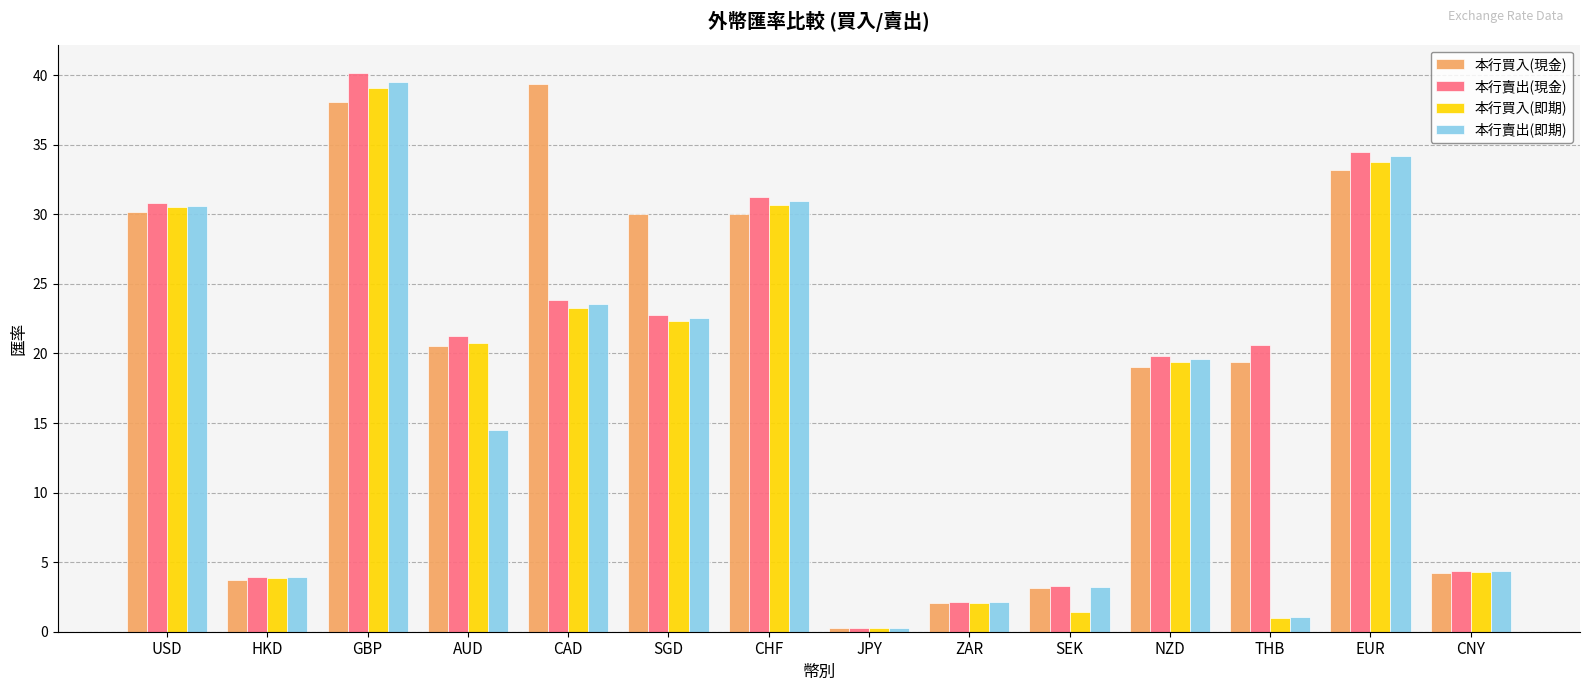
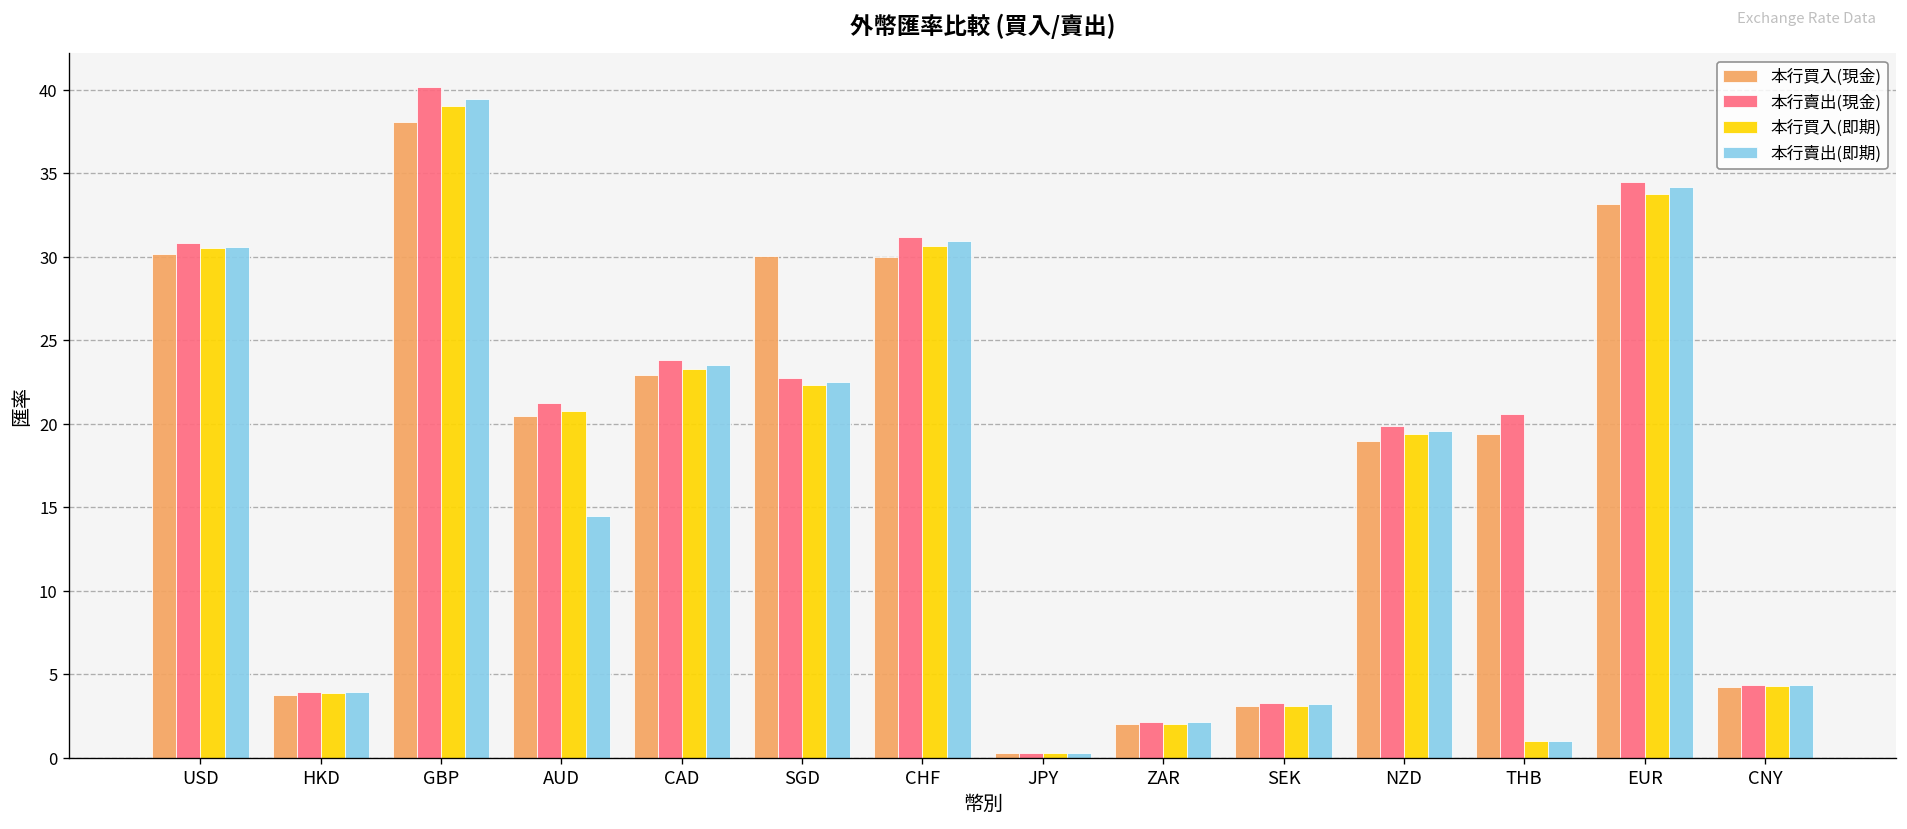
本行買入(現金), CAD: 39.4 -> 22.9
本行買入(即期), SEK: 1.4 -> 3.1
